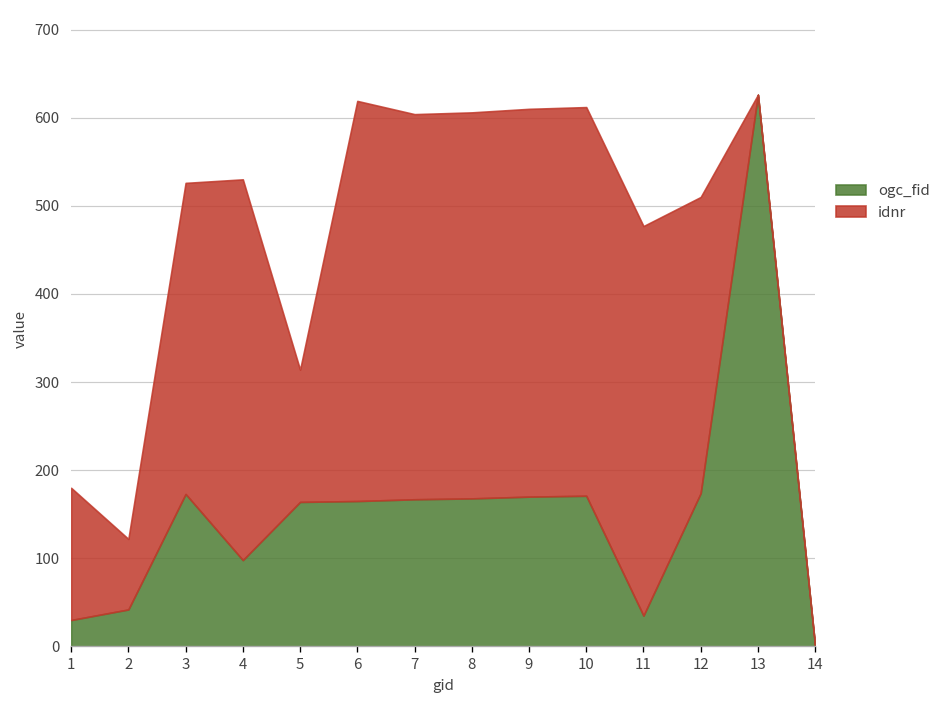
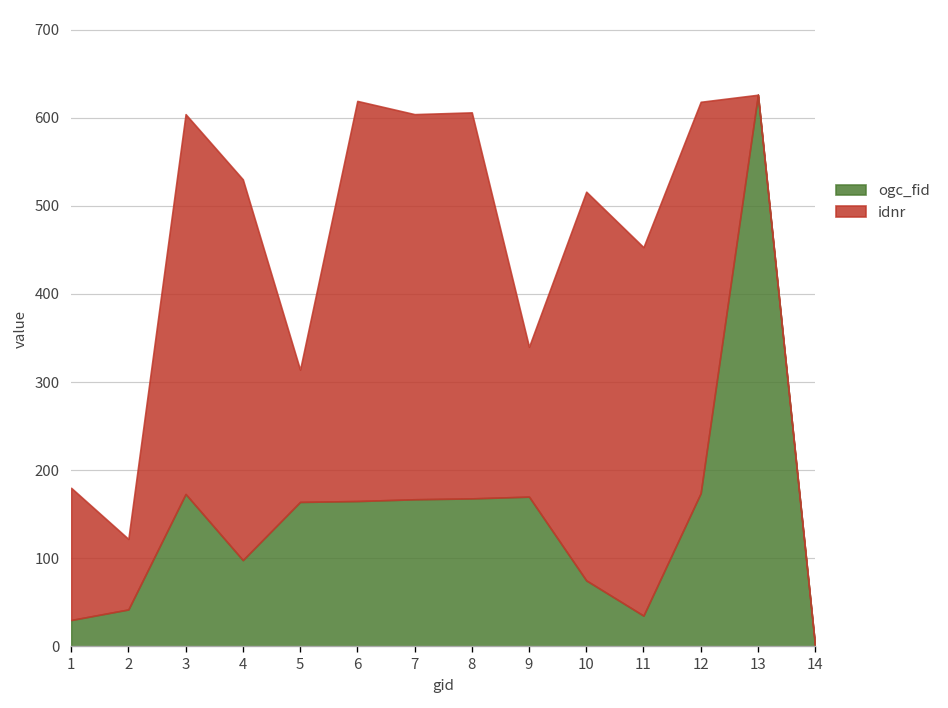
idnr, 3: 350 -> 430
idnr, 9: 440 -> 170
ogc_fid, 10: 170 -> 80
idnr, 11: 440 -> 420
idnr, 12: 340 -> 440
